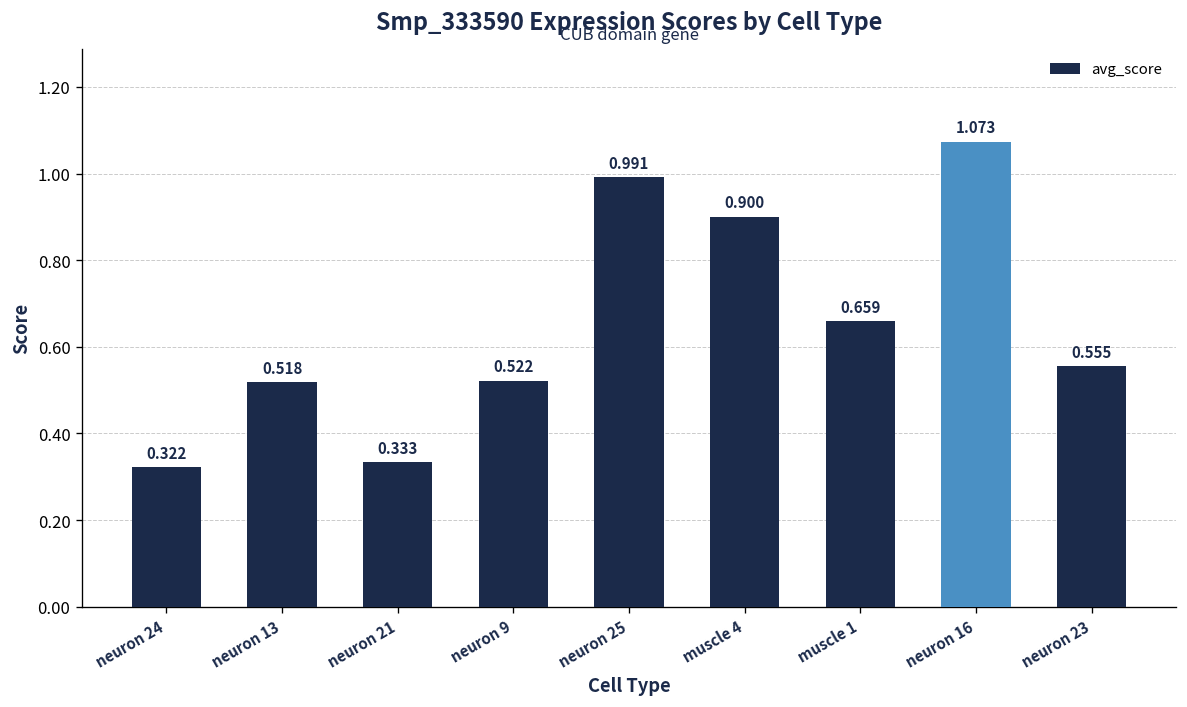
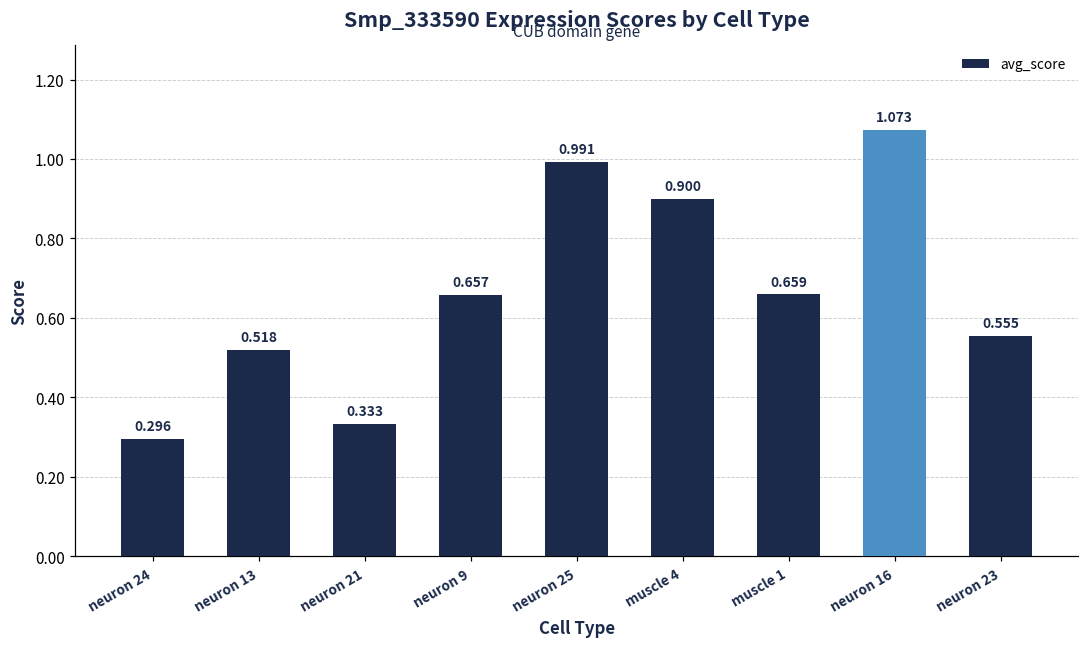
neuron 24: 0.322 -> 0.296
neuron 9: 0.522 -> 0.657
